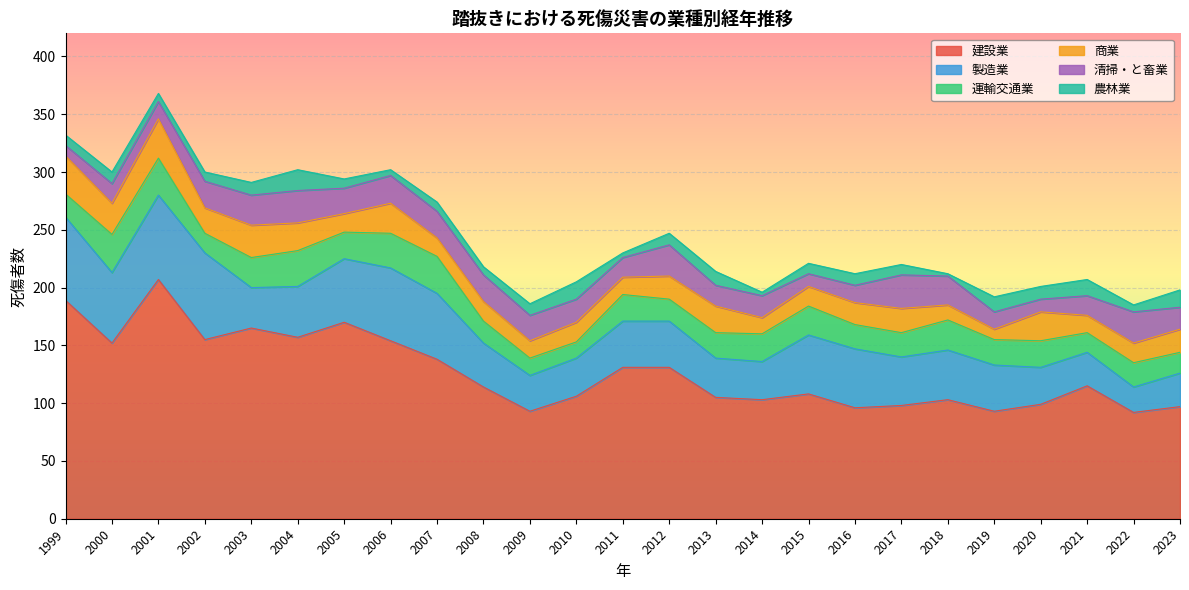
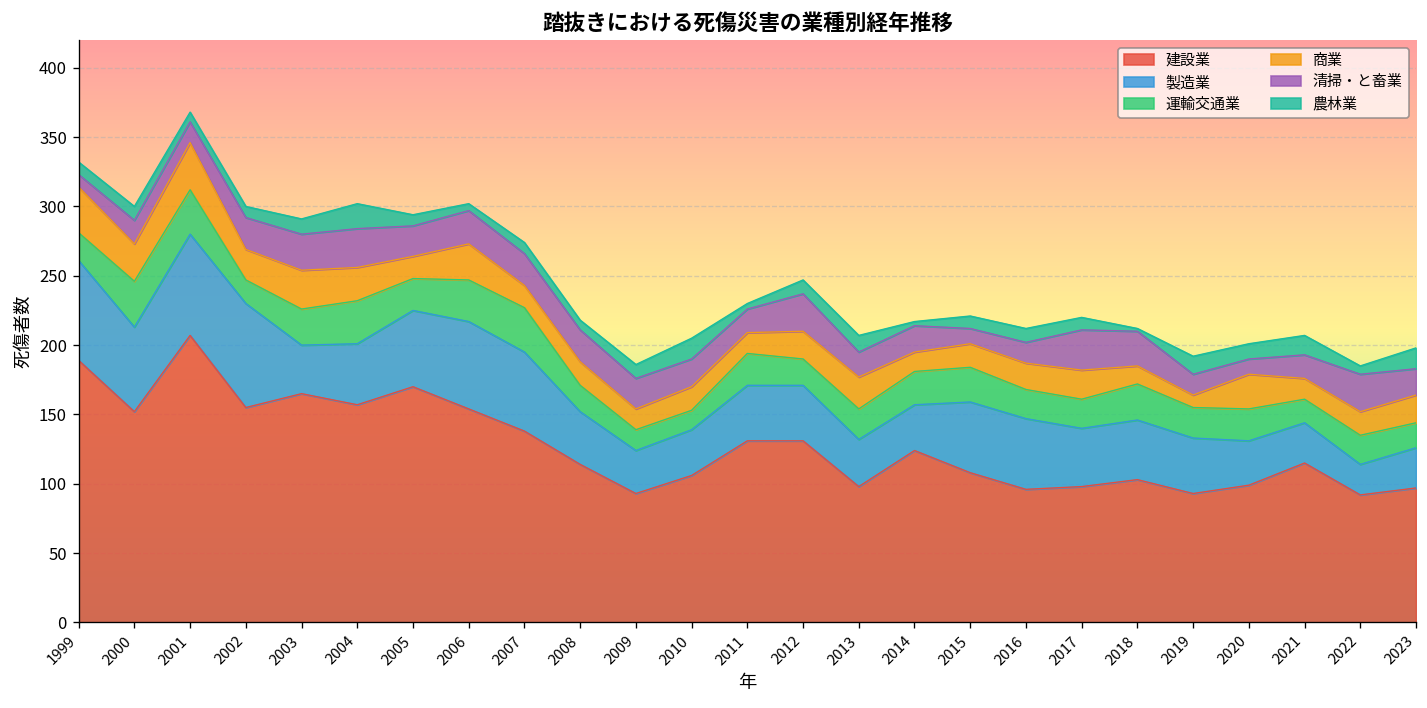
建設業, 2013: 105 -> 98
建設業, 2014: 103 -> 124
